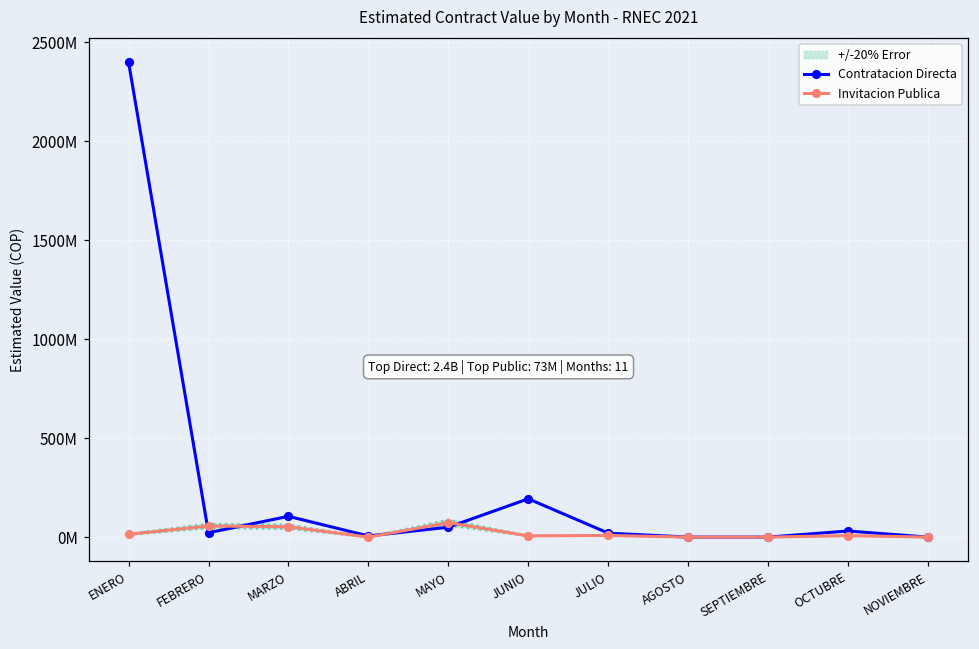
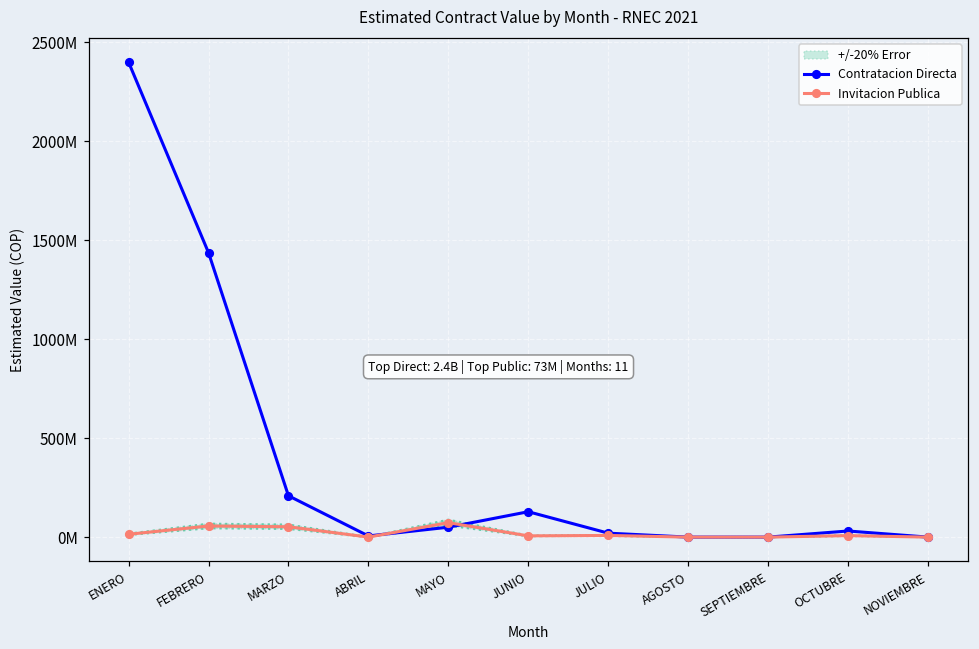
Contratacion Directa, FEBRERO: 20000000 -> 1440000000
Contratacion Directa, MARZO: 110000000 -> 210000000
Contratacion Directa, JUNIO: 190000000 -> 130000000
